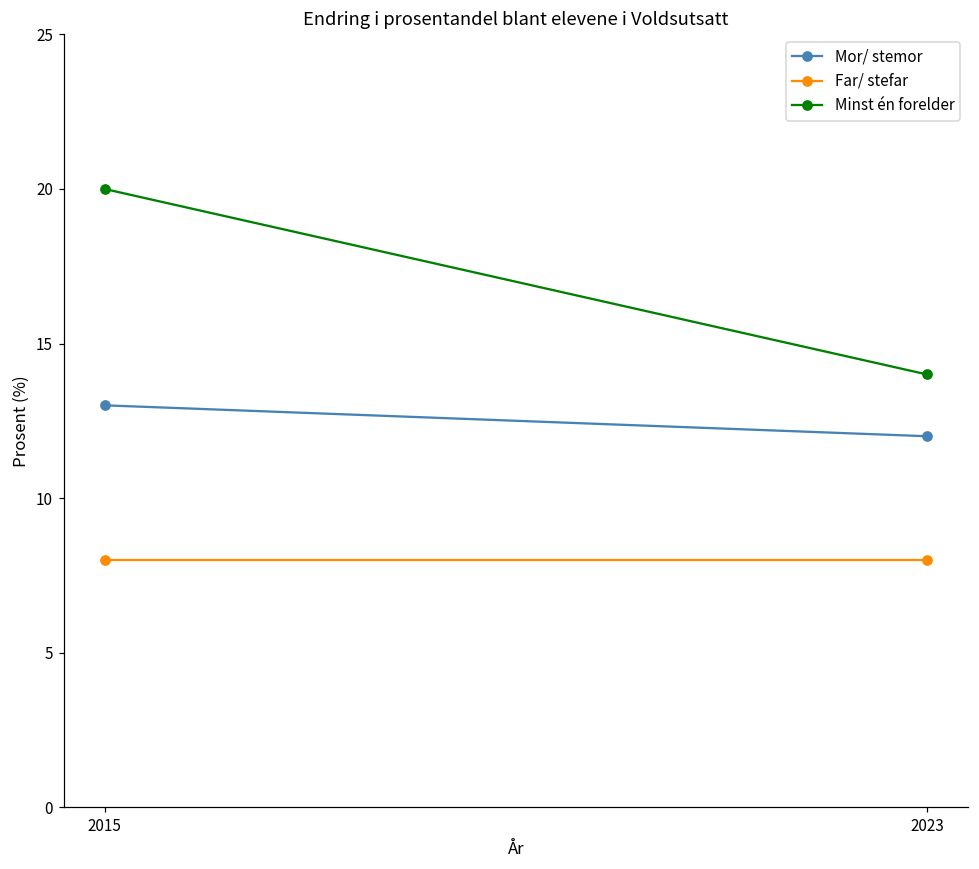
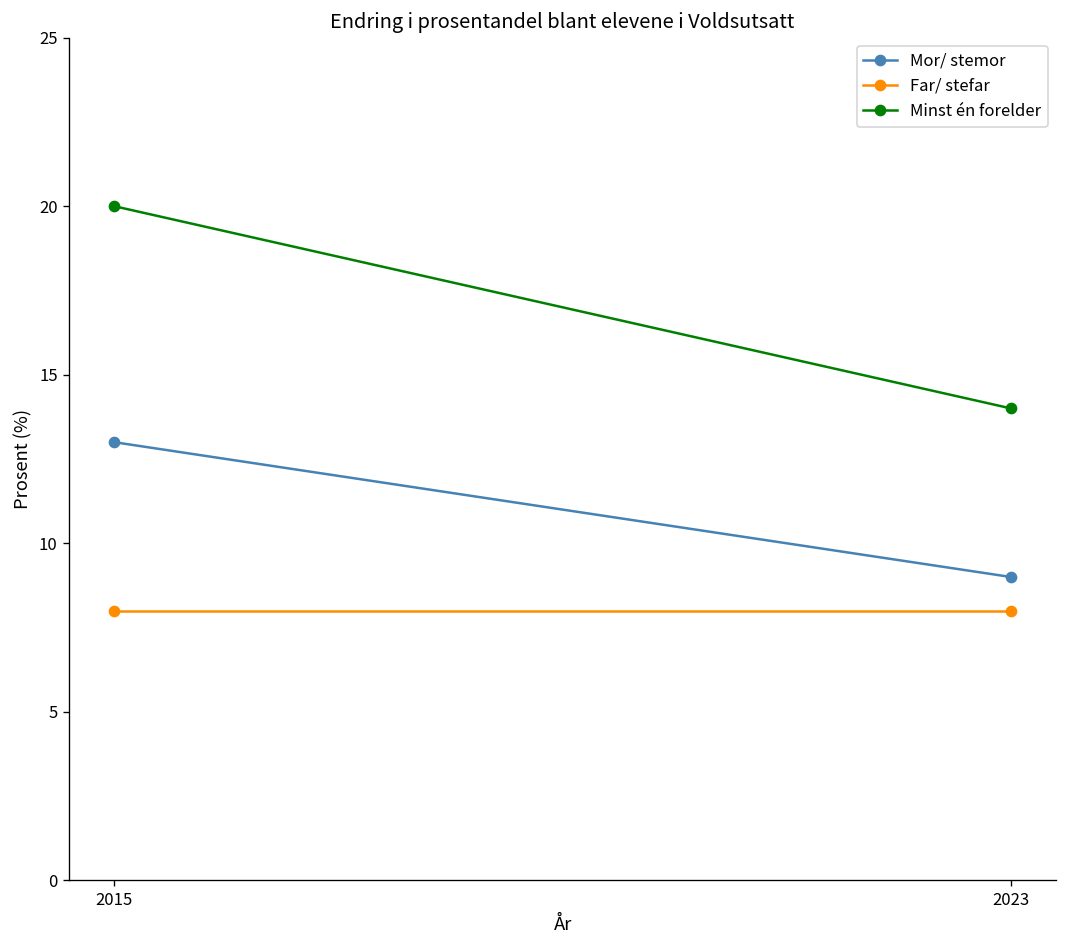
Mor/ stemor, 2023: 12 -> 9
